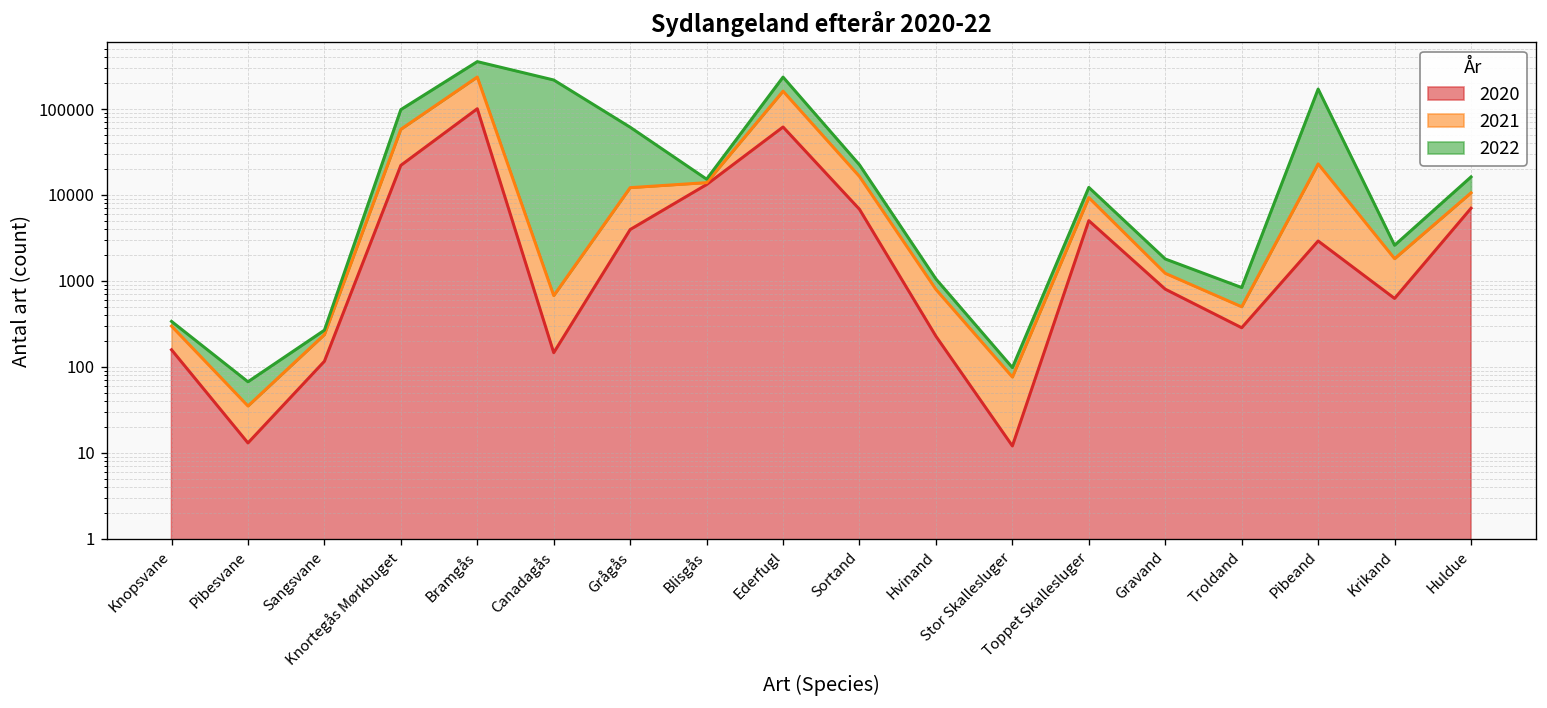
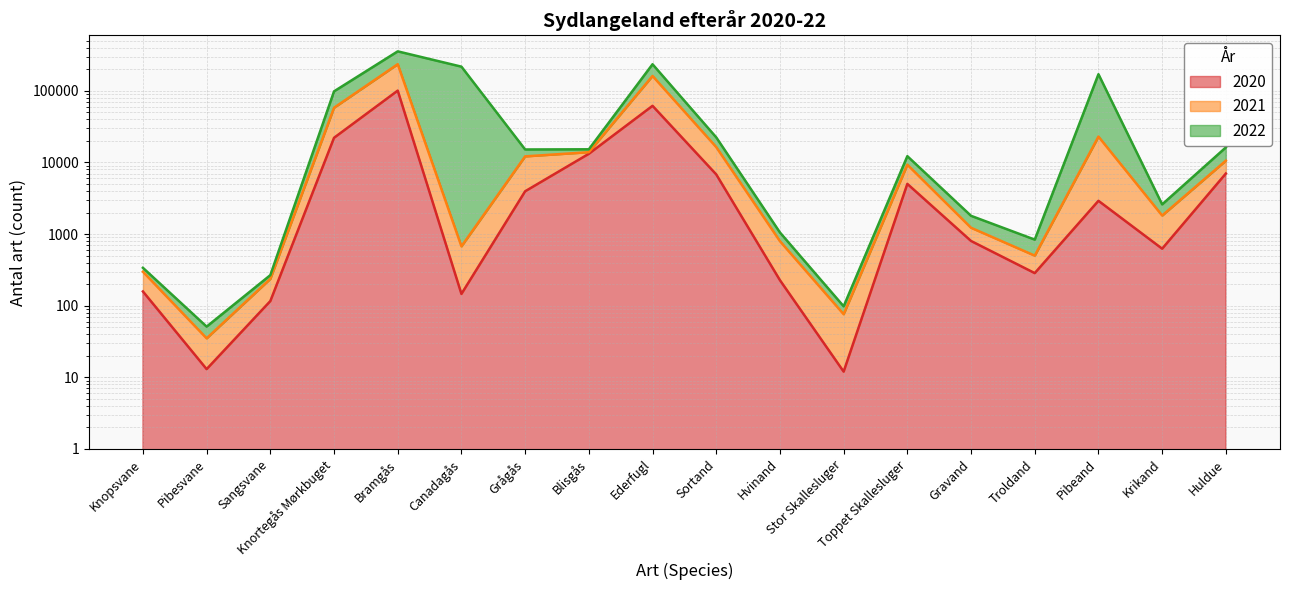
2022, Pibesvane: 30 -> 16
2022, Grågås: 50000 -> 3000
